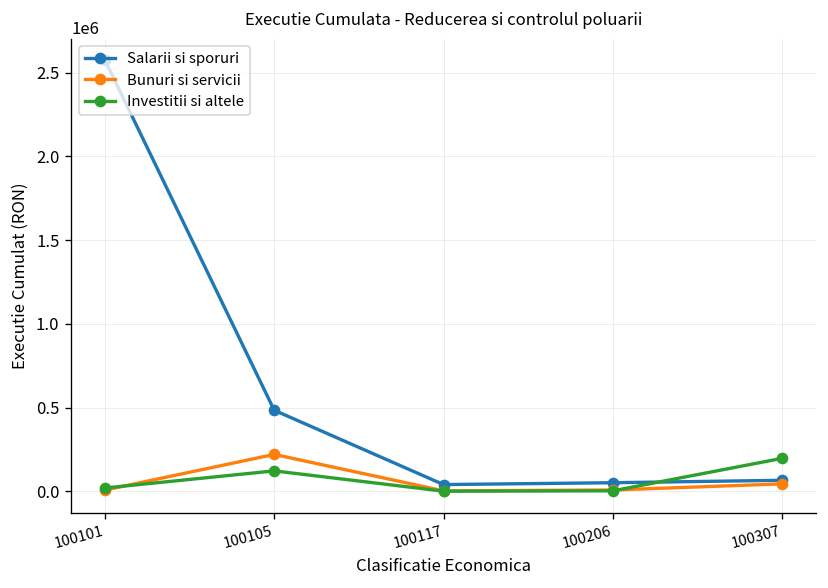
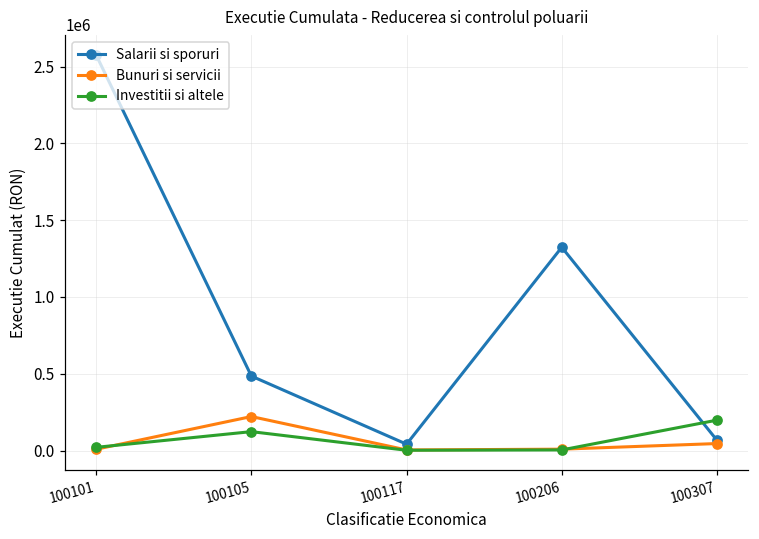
Salarii si sporuri, 100206: 50000 -> 1320000
